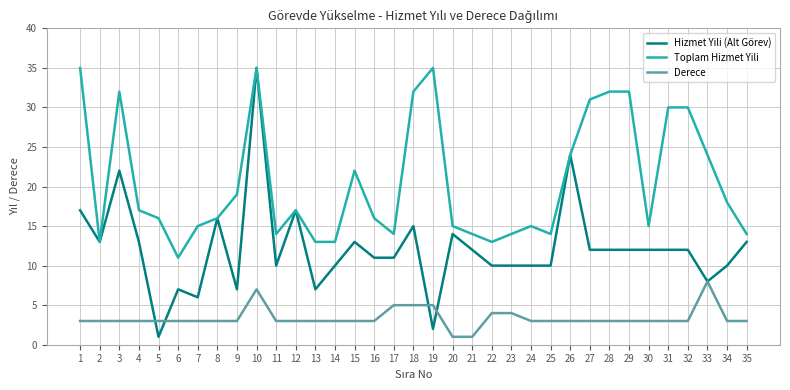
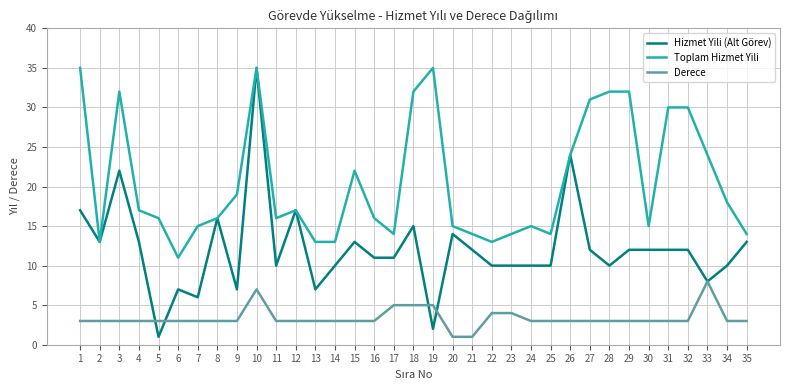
Toplam Hizmet Yili, 11: 14 -> 16
Hizmet Yili (Alt Görev), 28: 12 -> 10
